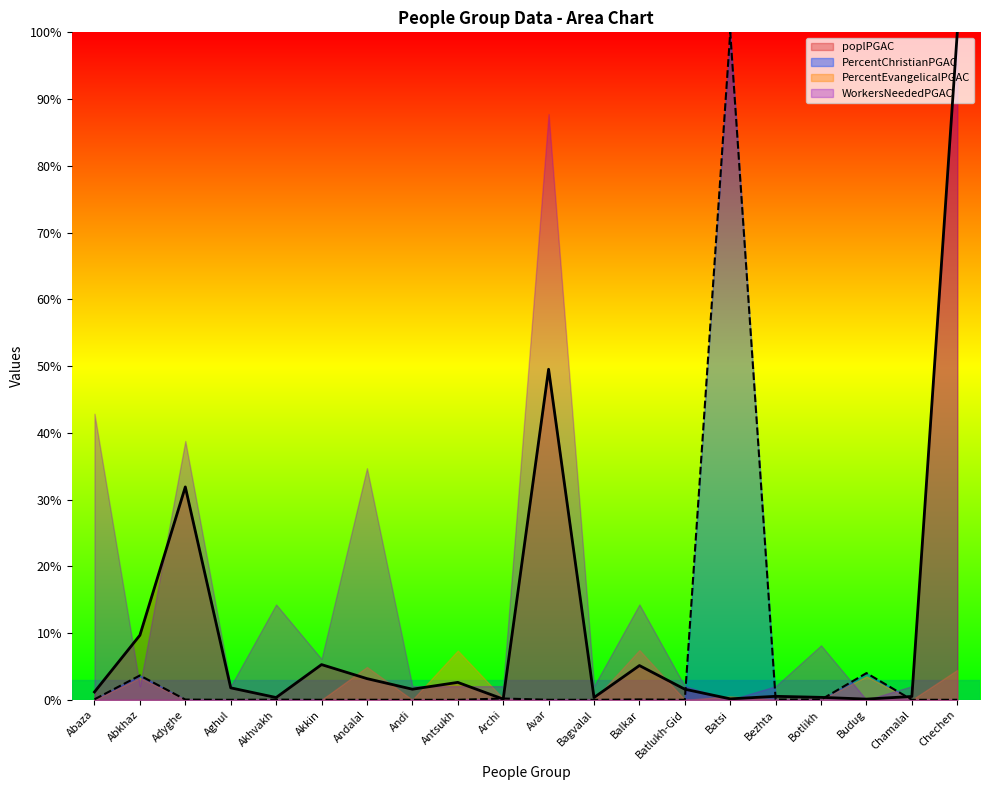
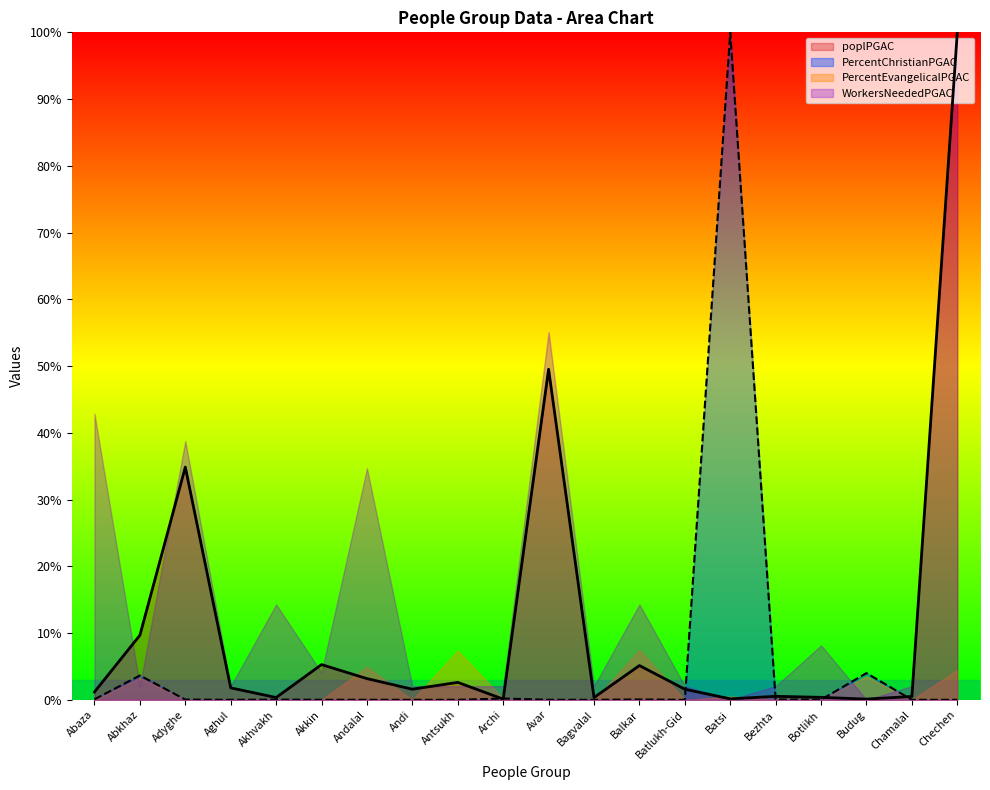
poplPGAC, Adyghe: 32% -> 35%
WorkersNeededPGAC, Akkin: 6% -> 4%
WorkersNeededPGAC, Avar: 88% -> 55%
